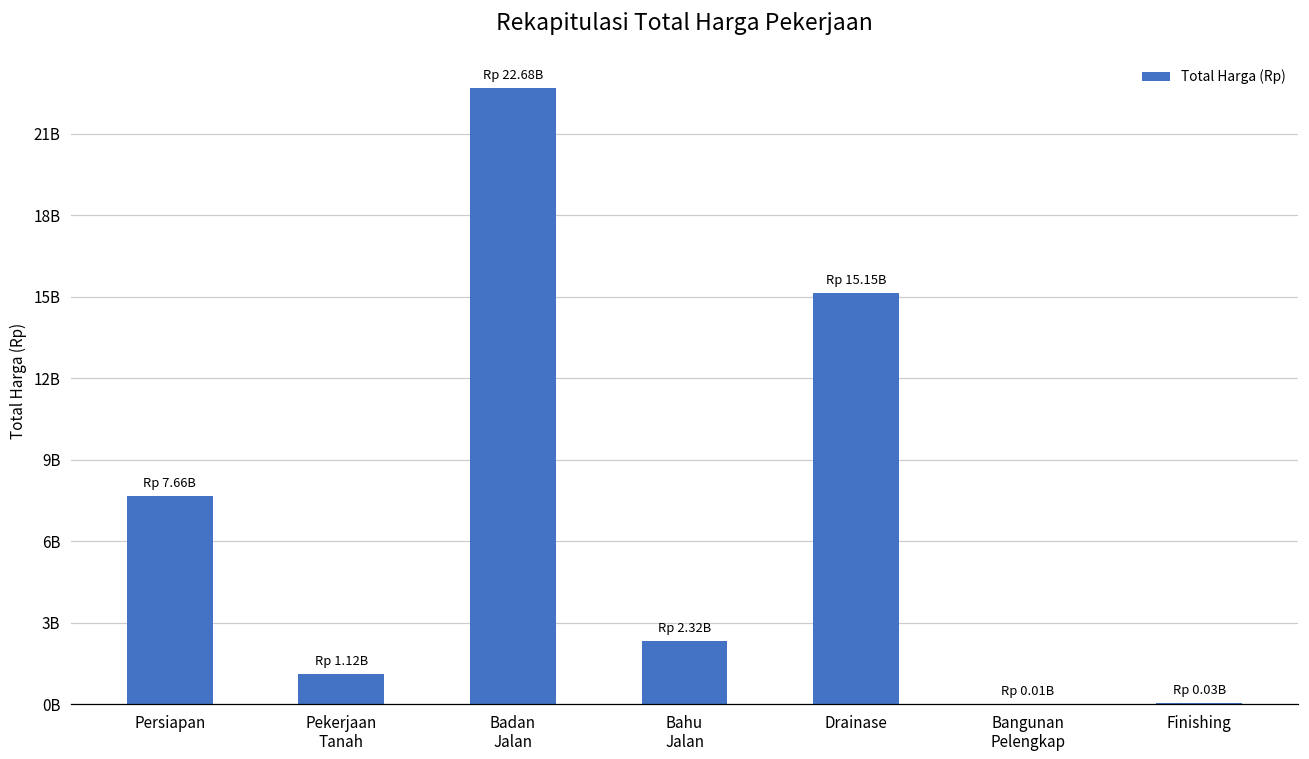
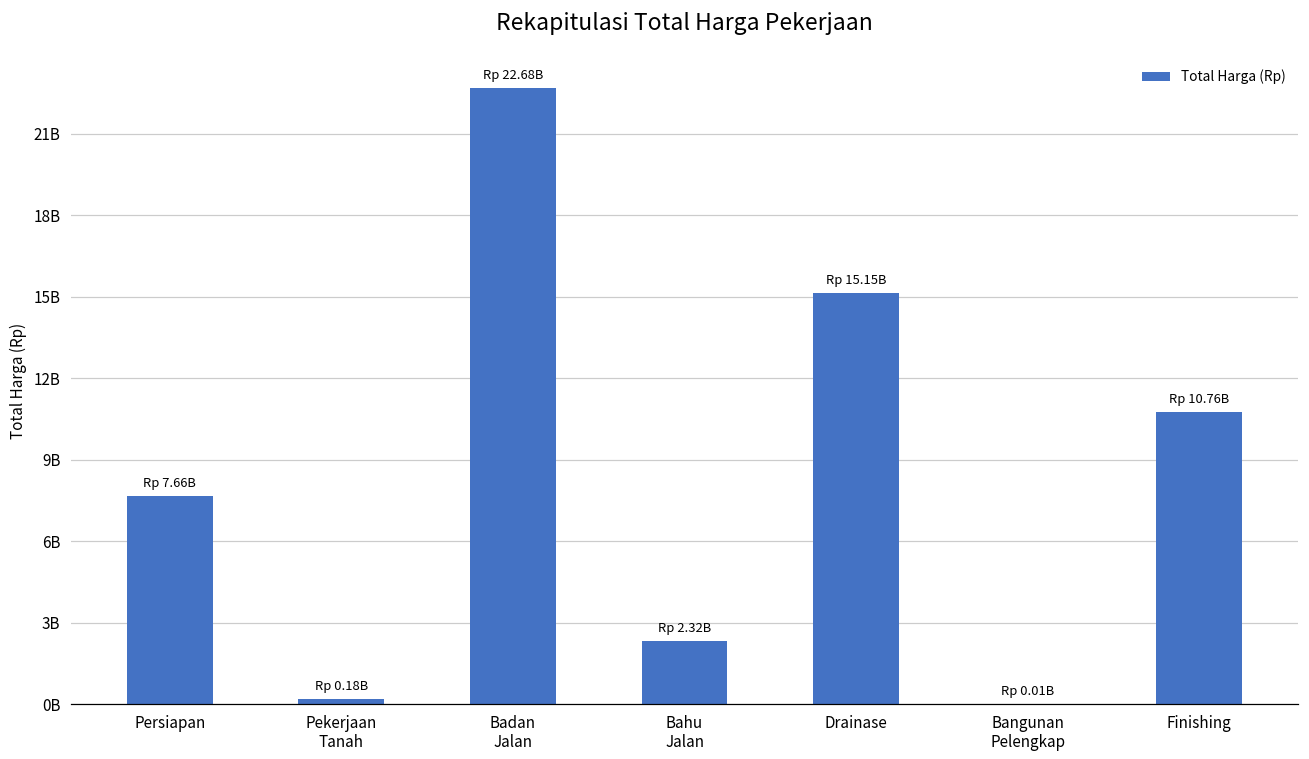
Pekerjaan Tanah: 1.12B -> 0.18B
Finishing: 0.03B -> 10.76B
